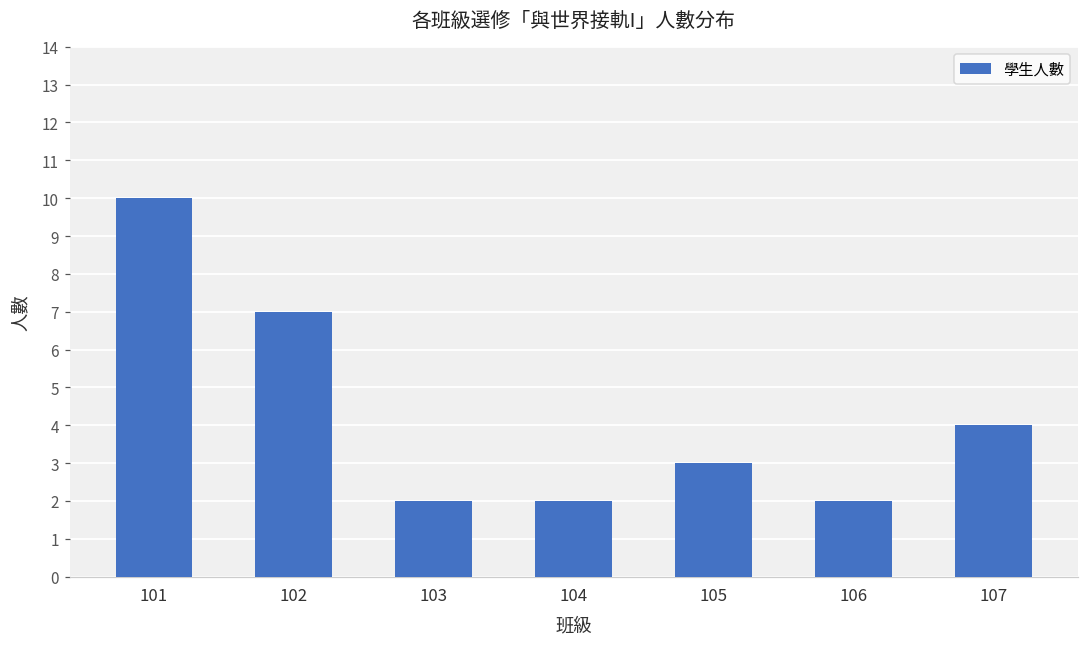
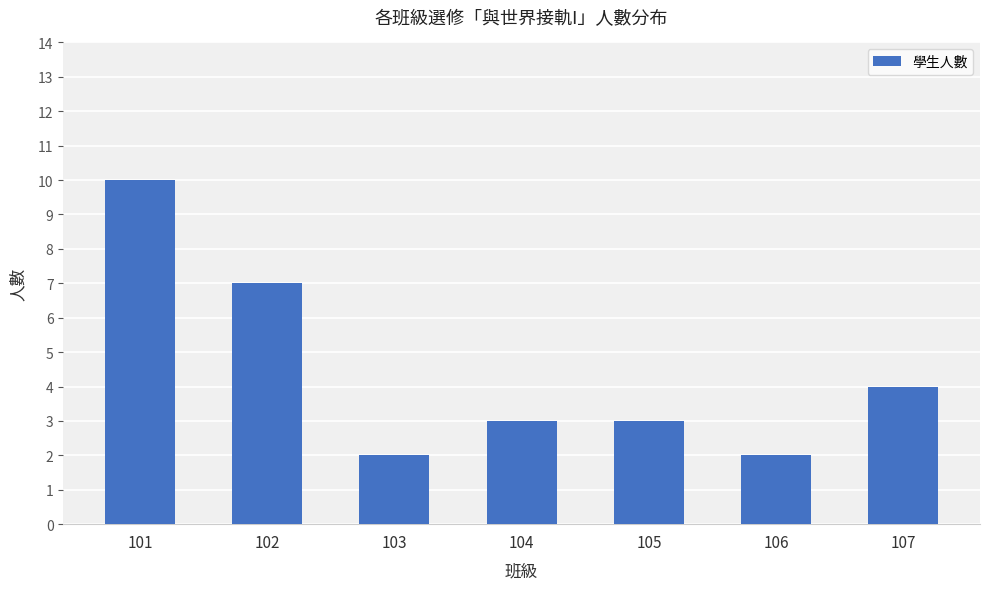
104: 2 -> 3
